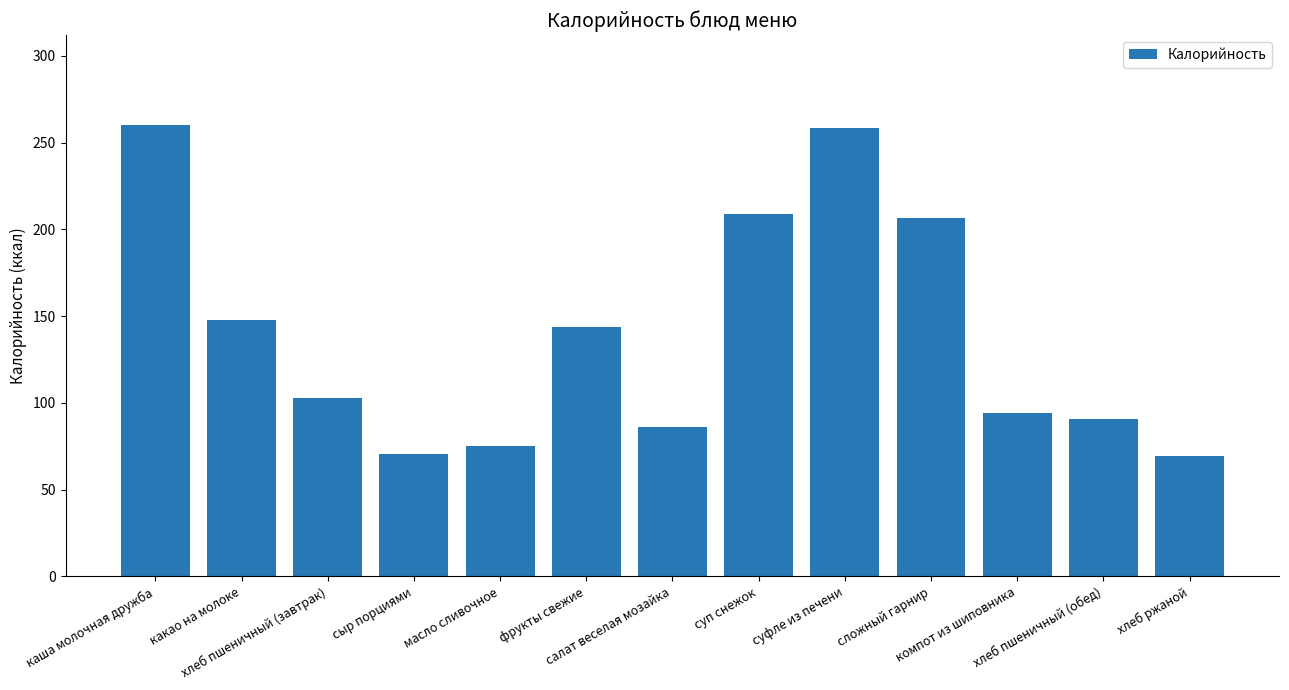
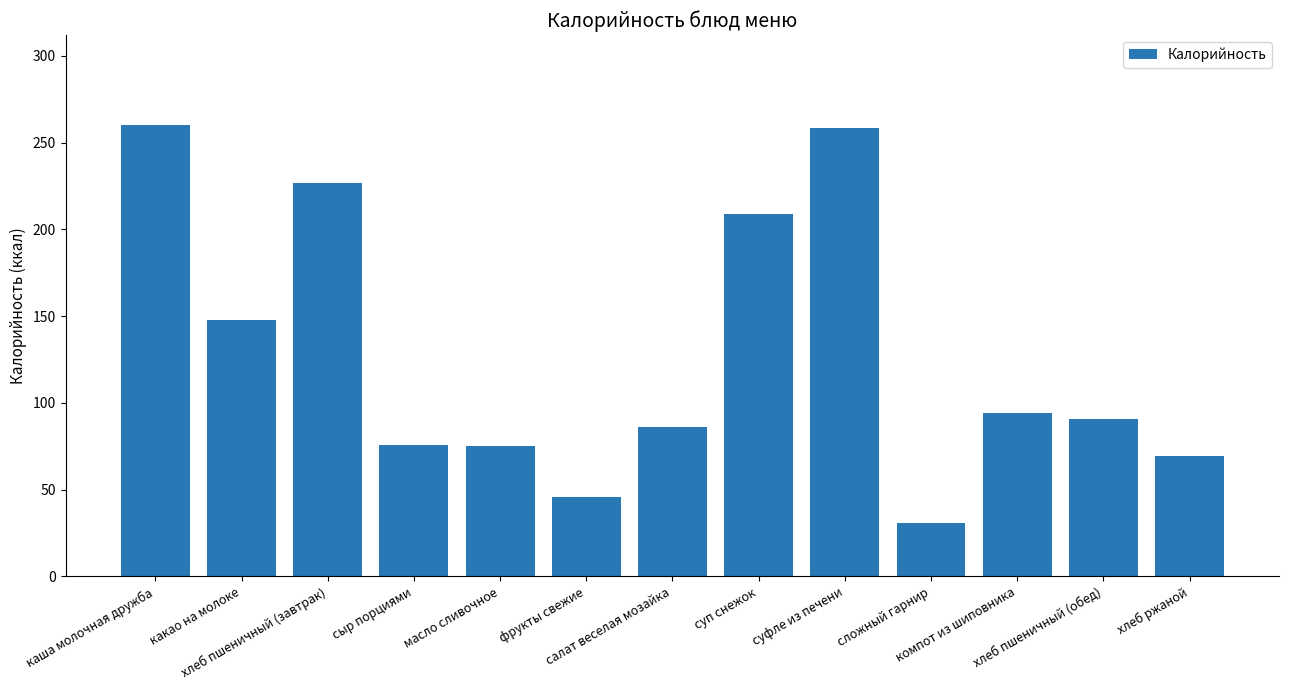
хлеб пшеничный (завтрак): 103 -> 227
сыр порциями: 70 -> 76
фрукты свежие: 144 -> 46
сложный гарнир: 206 -> 31
